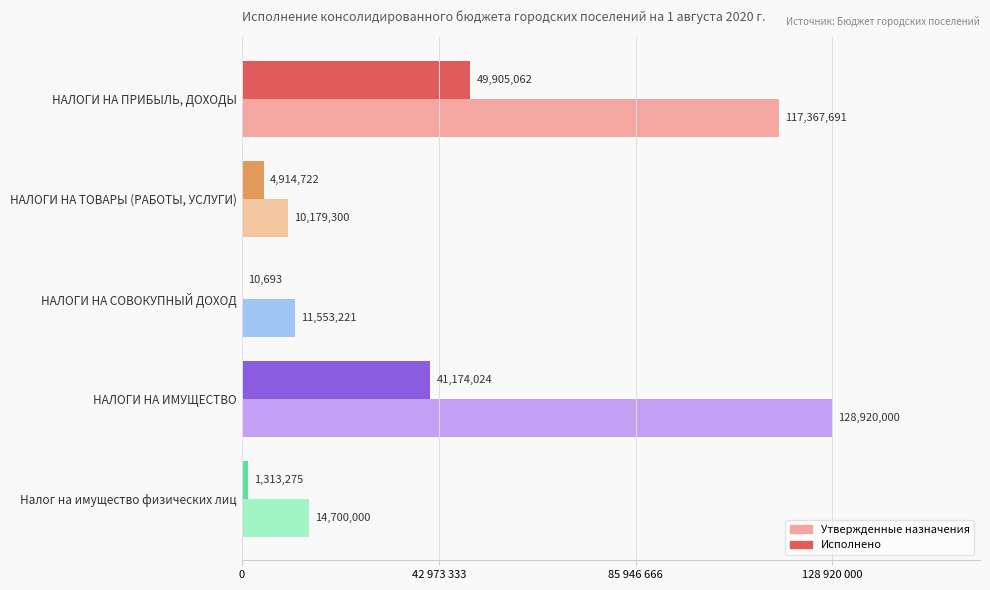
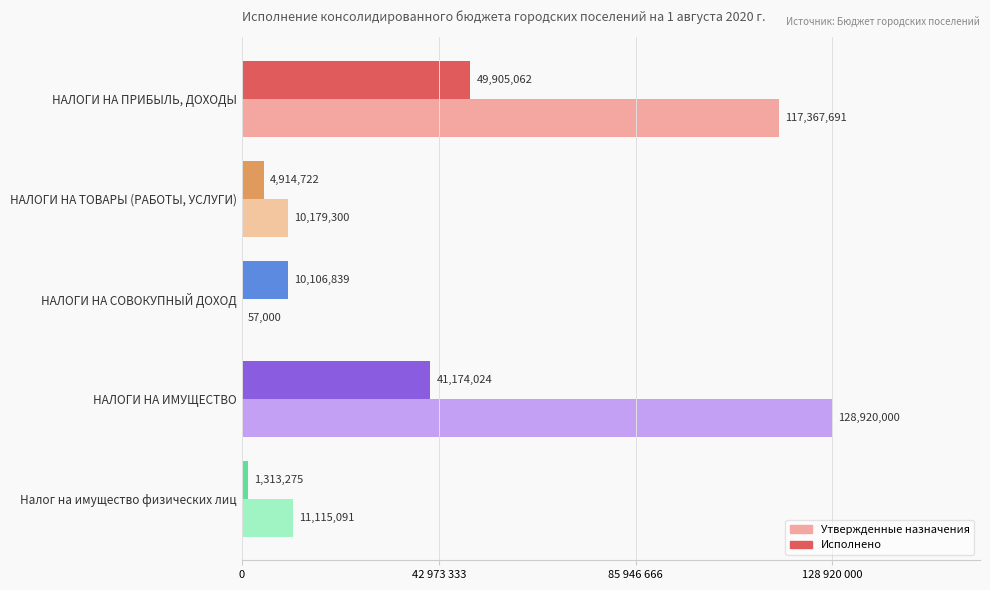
Исполнено, НАЛОГИ НА СОВОКУПНЫЙ ДОХОД: 10,693 -> 10,106,839
Утвержденные назначения, НАЛОГИ НА СОВОКУПНЫЙ ДОХОД: 11,553,221 -> 57,000
Утвержденные назначения, Налог на имущество физических лиц: 14,700,000 -> 11,115,091
